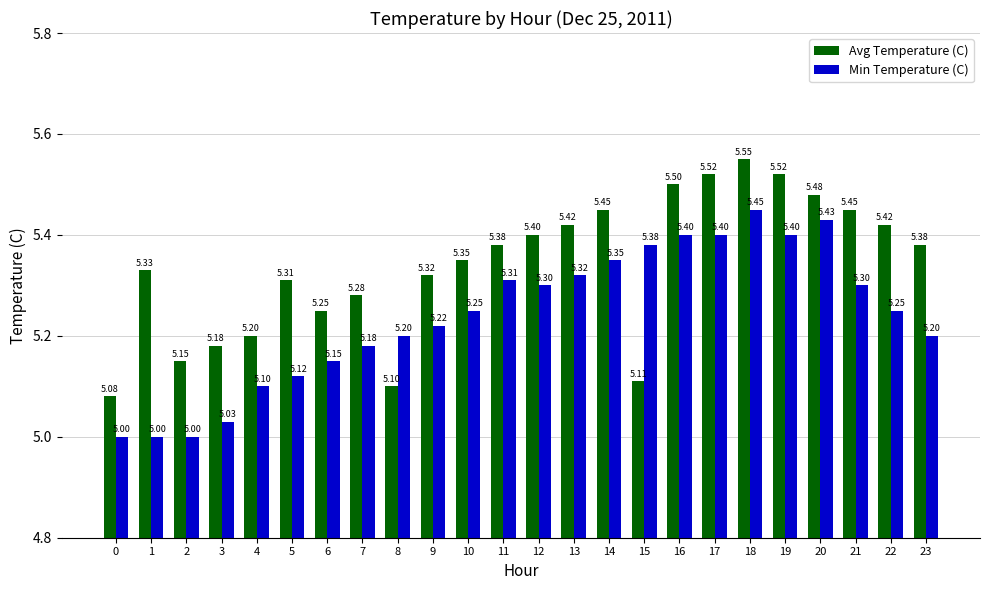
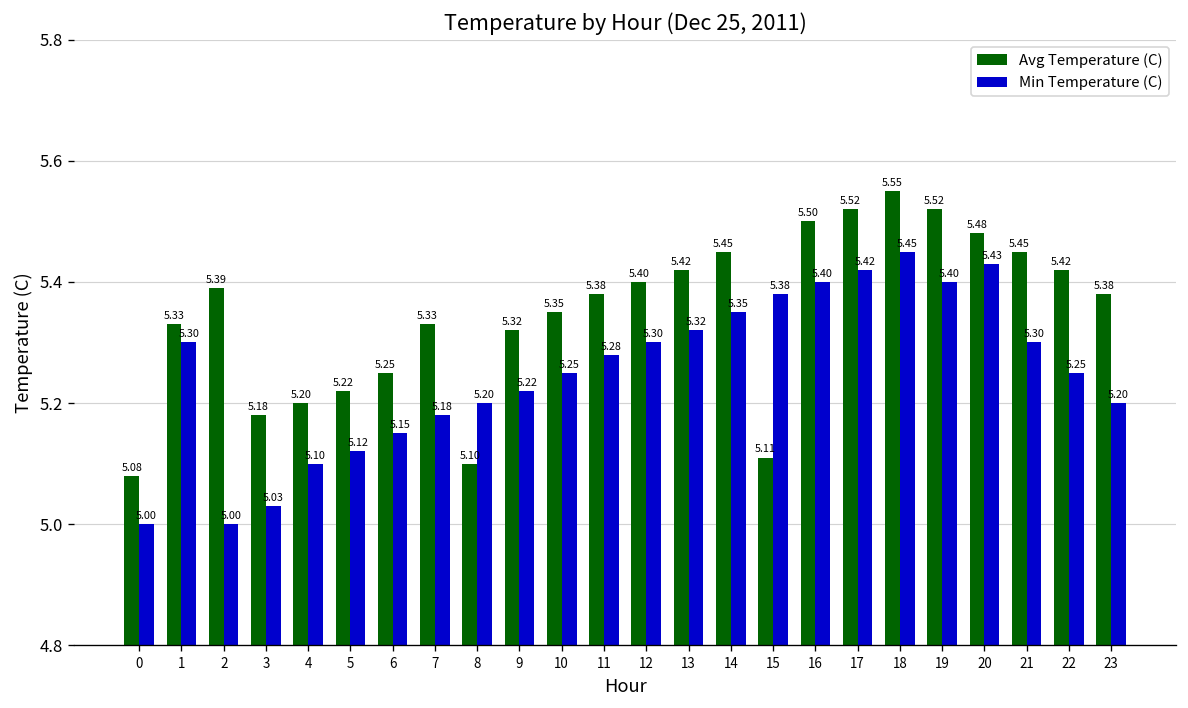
Min Temperature (C), 1: 5.00 -> 5.30
Avg Temperature (C), 2: 5.15 -> 5.39
Avg Temperature (C), 5: 5.31 -> 5.22
Avg Temperature (C), 7: 5.28 -> 5.33
Min Temperature (C), 11: 5.31 -> 5.28
Min Temperature (C), 17: 5.40 -> 5.42
